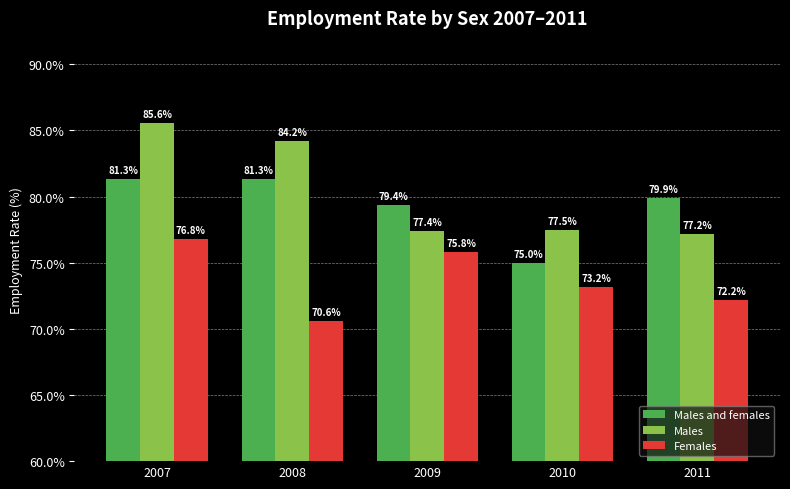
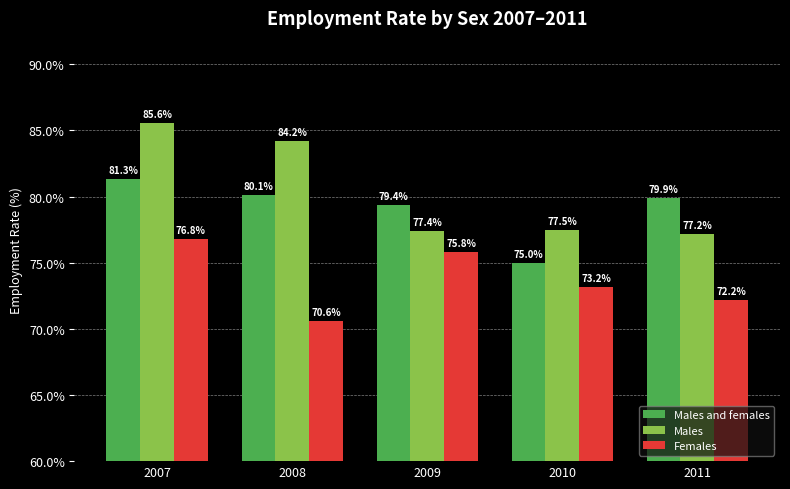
Males and females, 2008: 81.3% -> 80.1%
